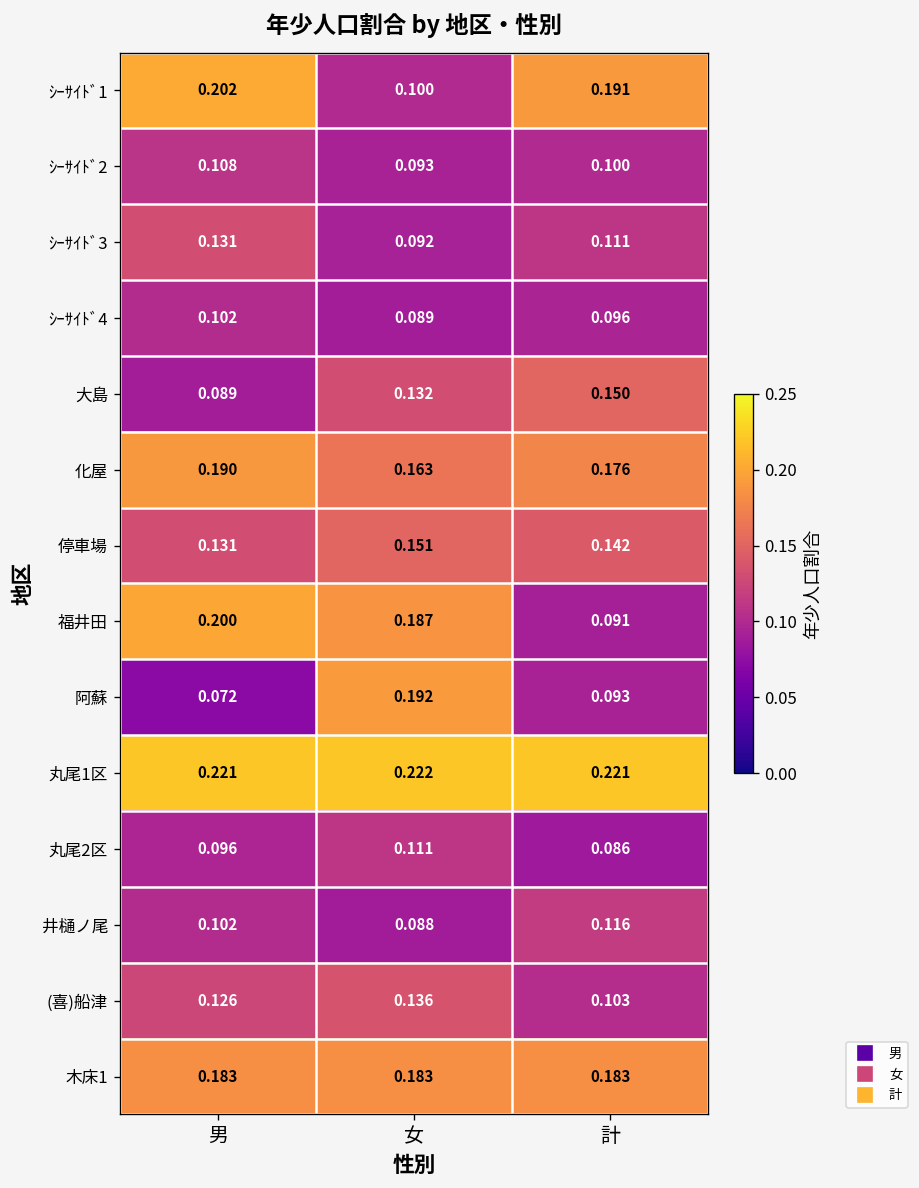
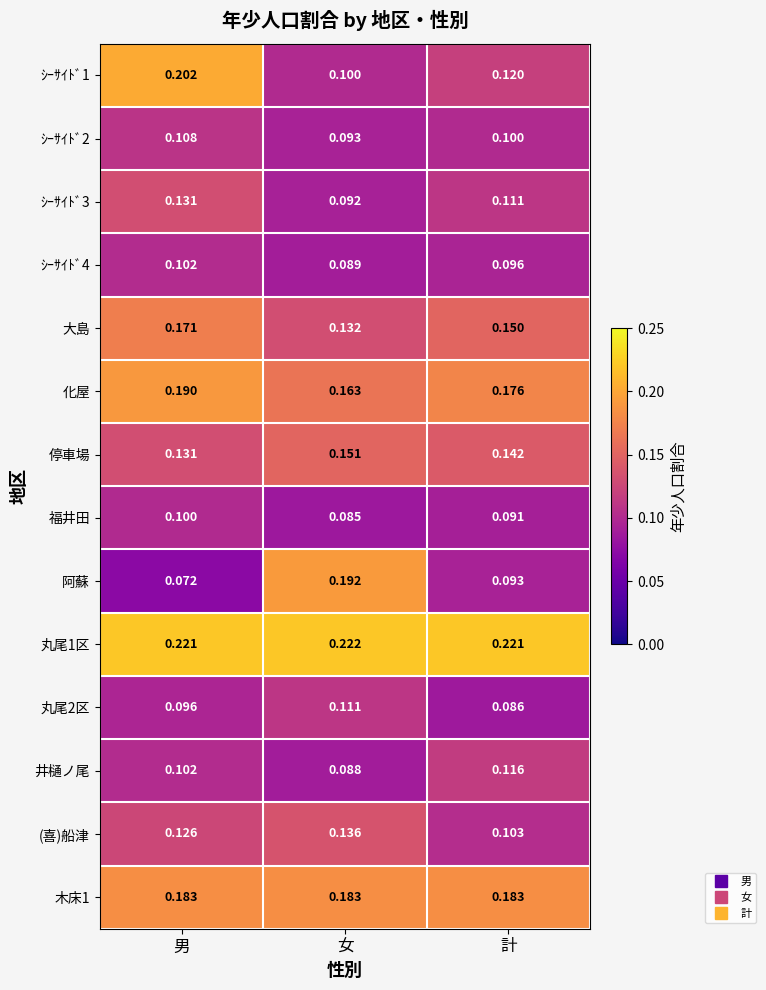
ｼｰｻｲﾄﾞ1, 計: 0.191 -> 0.120
大島, 男: 0.089 -> 0.171
福井田, 男: 0.200 -> 0.100
福井田, 女: 0.187 -> 0.085
